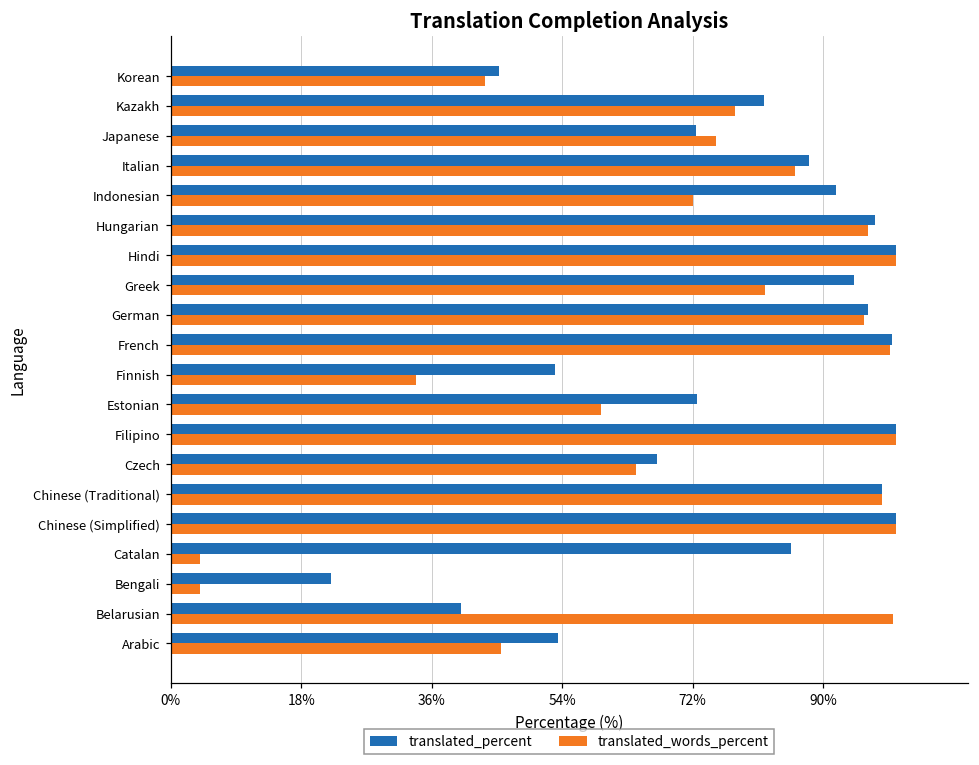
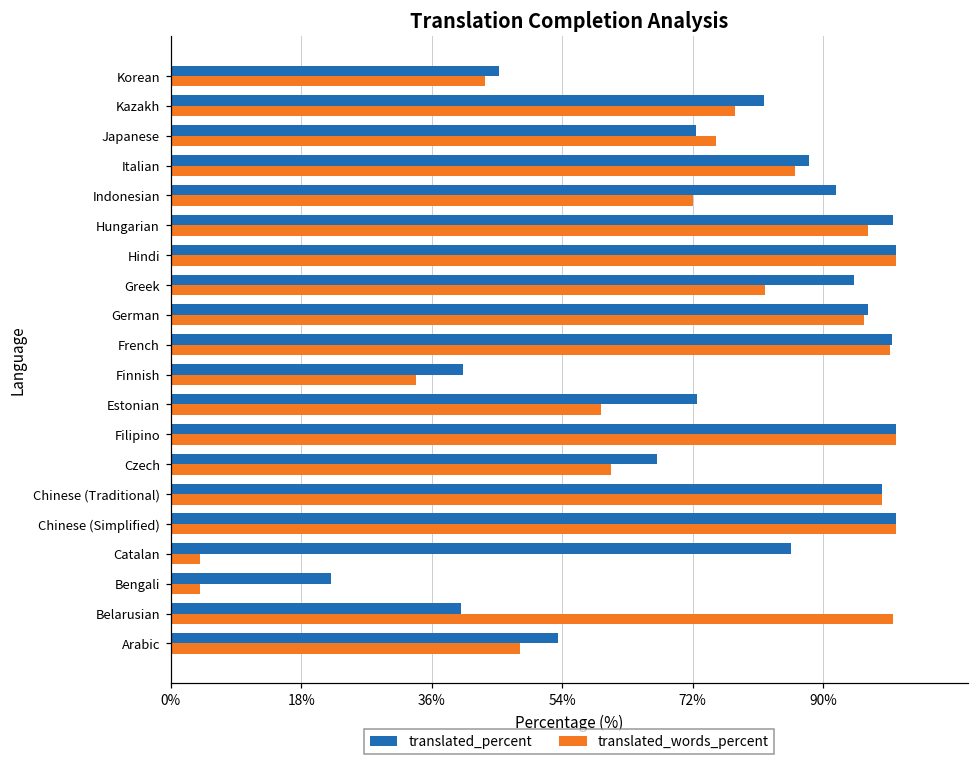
translated_percent, Hungarian: 97% -> 100%
translated_percent, Finnish: 53% -> 40%
translated_words_percent, Czech: 64% -> 61%
translated_words_percent, Arabic: 46% -> 48%
